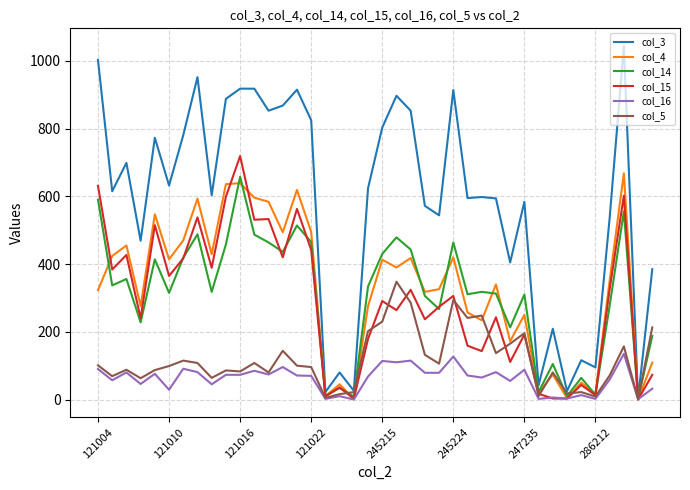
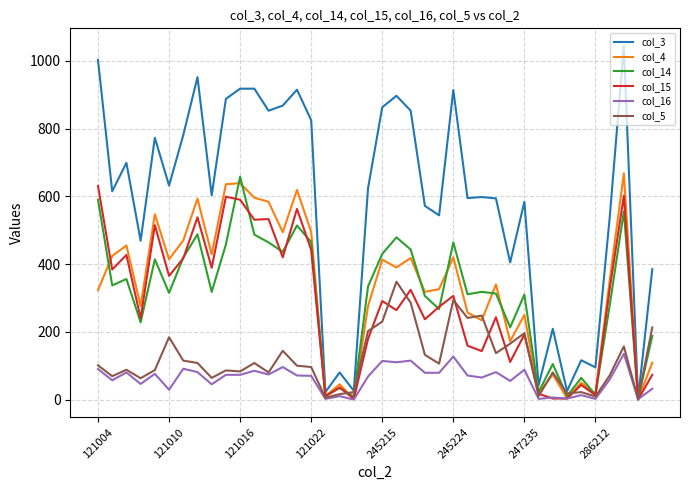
col_5, 121010: 100 -> 180
col_15, 121016: 720 -> 590
col_3, 245215: 800 -> 860
